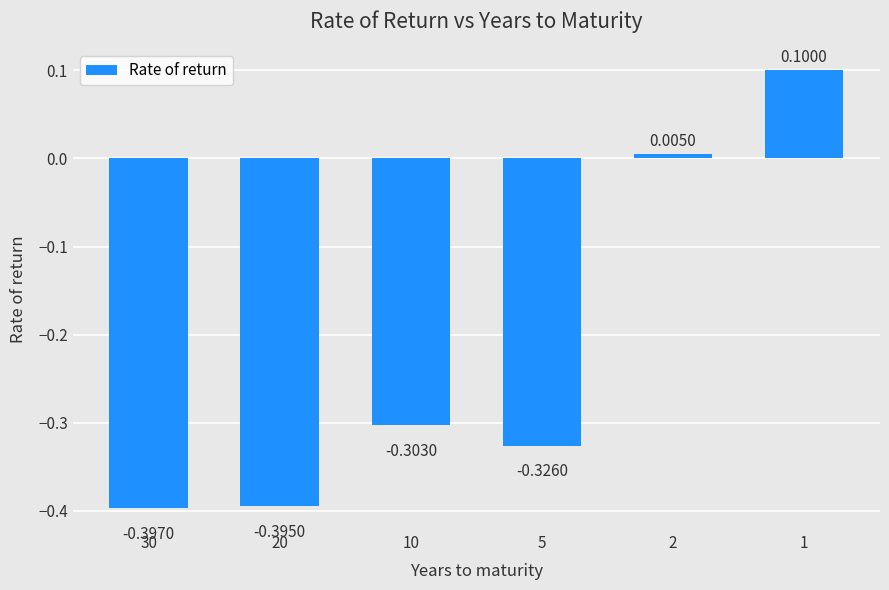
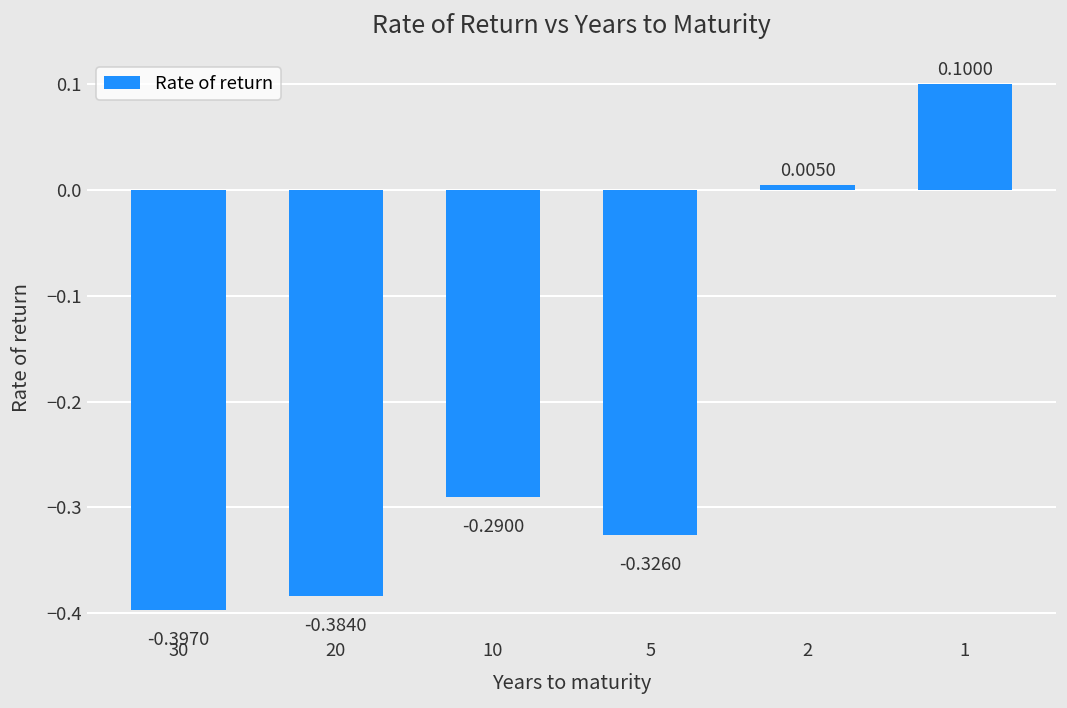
20: -0.3950 -> -0.3840
10: -0.3030 -> -0.2900
